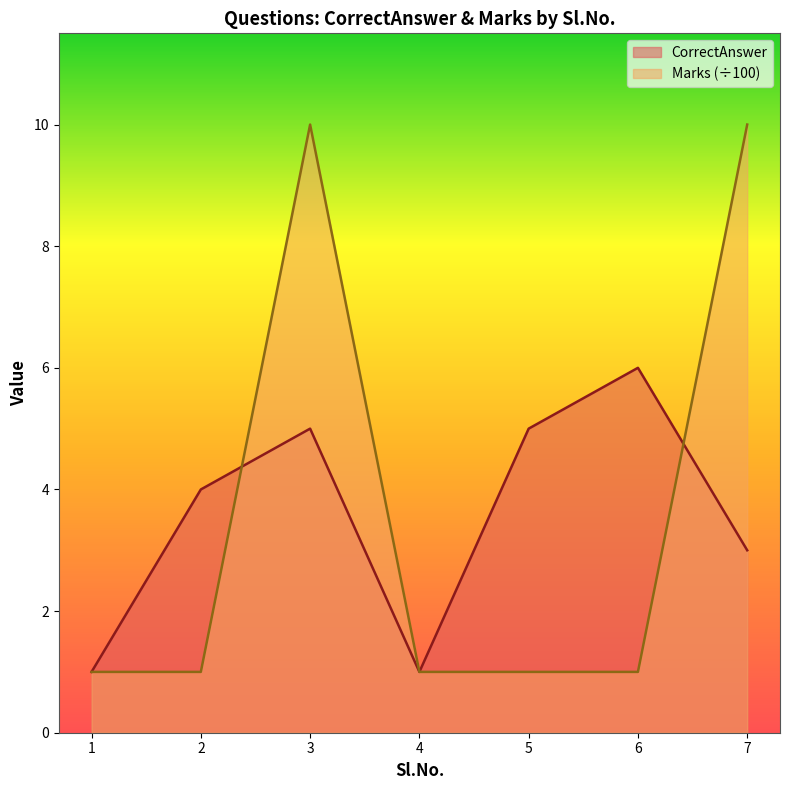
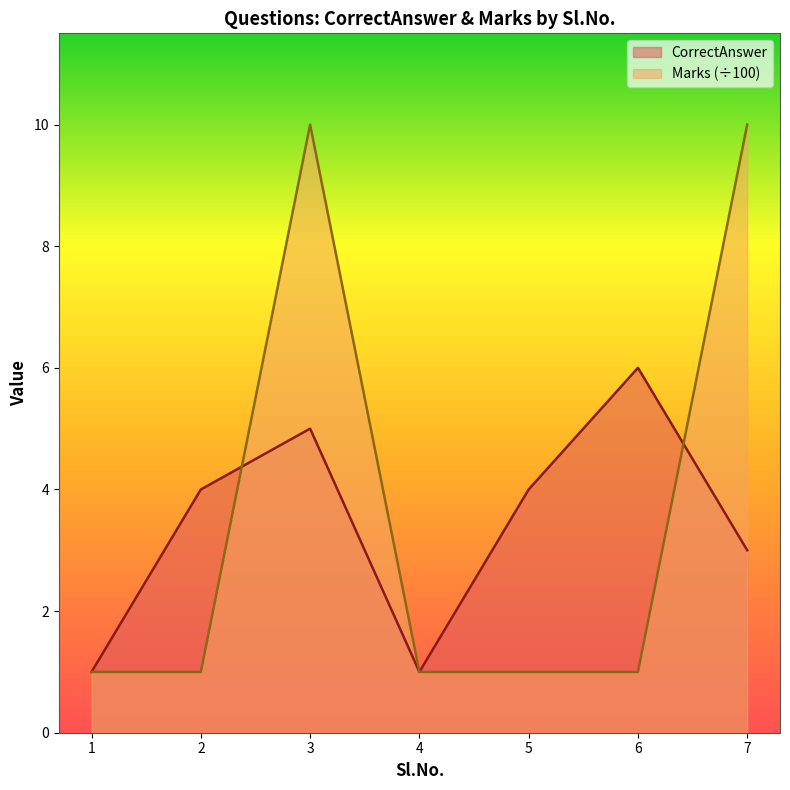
CorrectAnswer, 5: 5 -> 4
